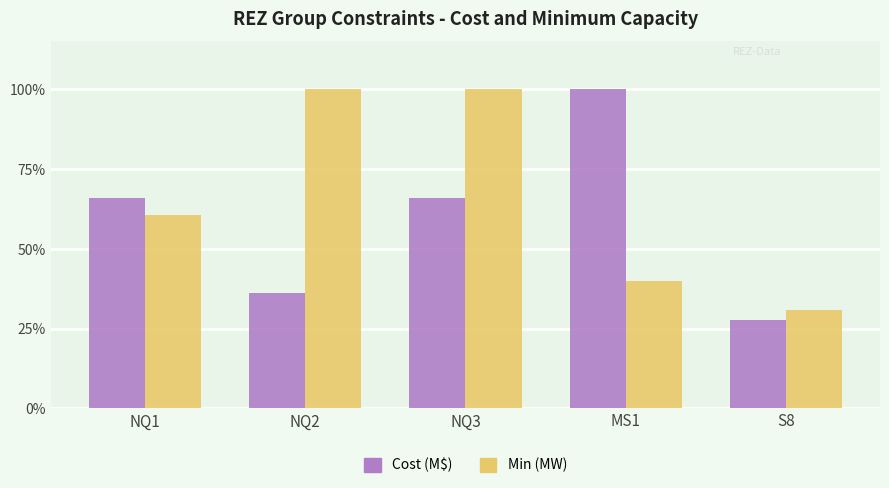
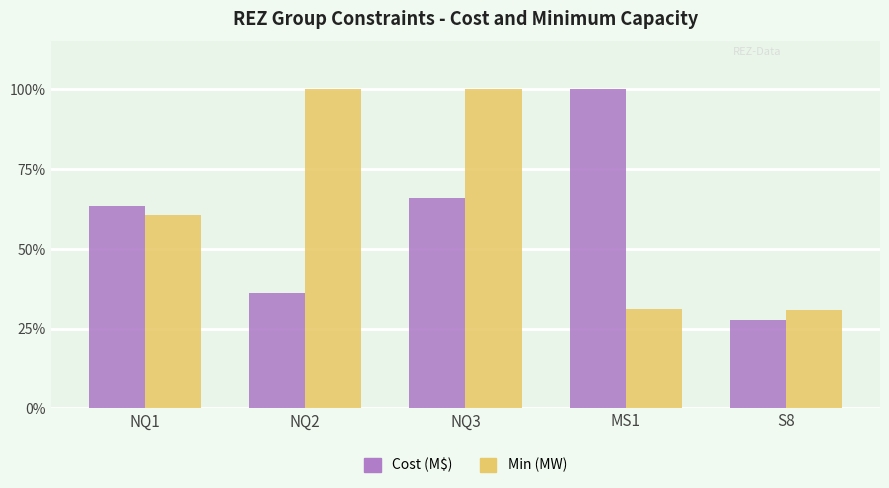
Cost (M$), NQ1: 66% -> 63%
Min (MW), MS1: 40% -> 31%
